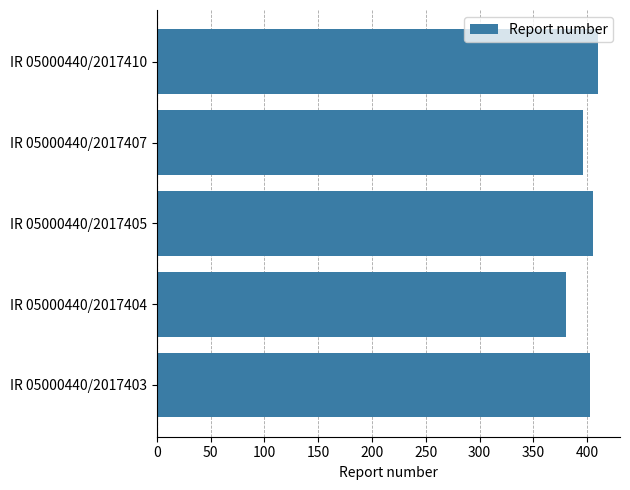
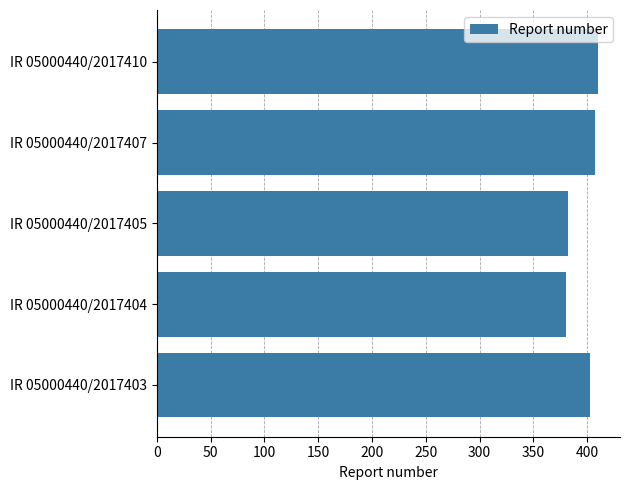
IR 05000440/2017407: 396 -> 407
IR 05000440/2017405: 405 -> 382
